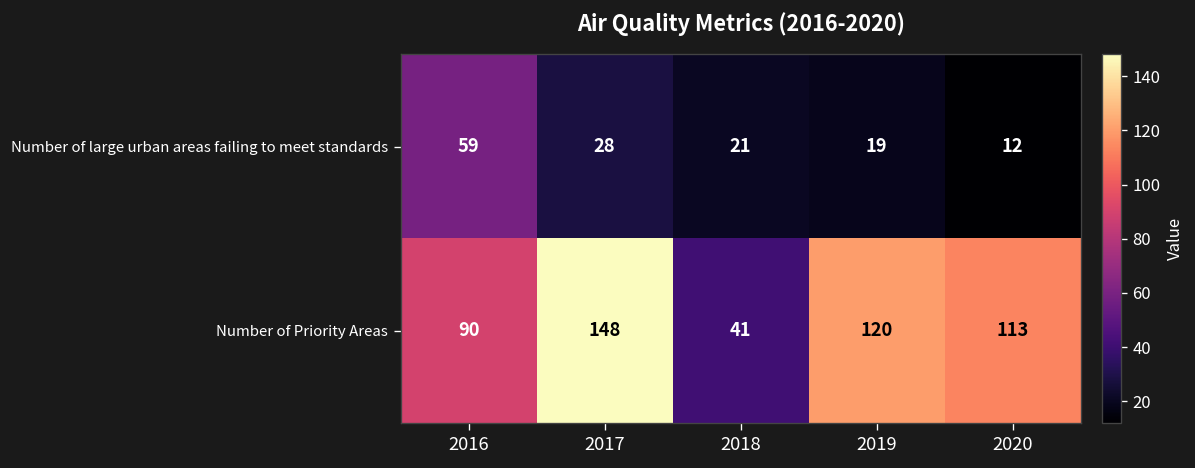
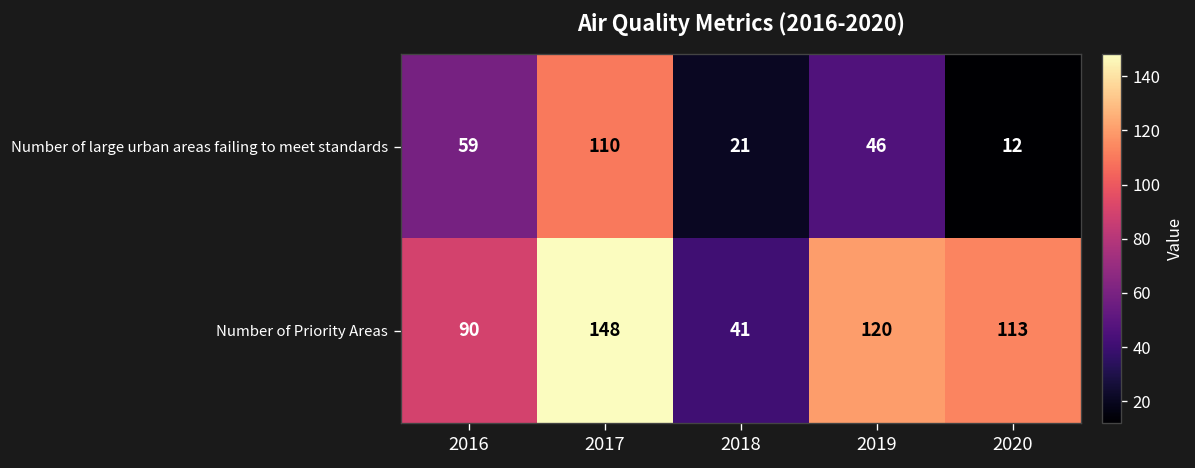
Number of large urban areas failing to meet standards, 2017: 28 -> 110
Number of large urban areas failing to meet standards, 2019: 19 -> 46
